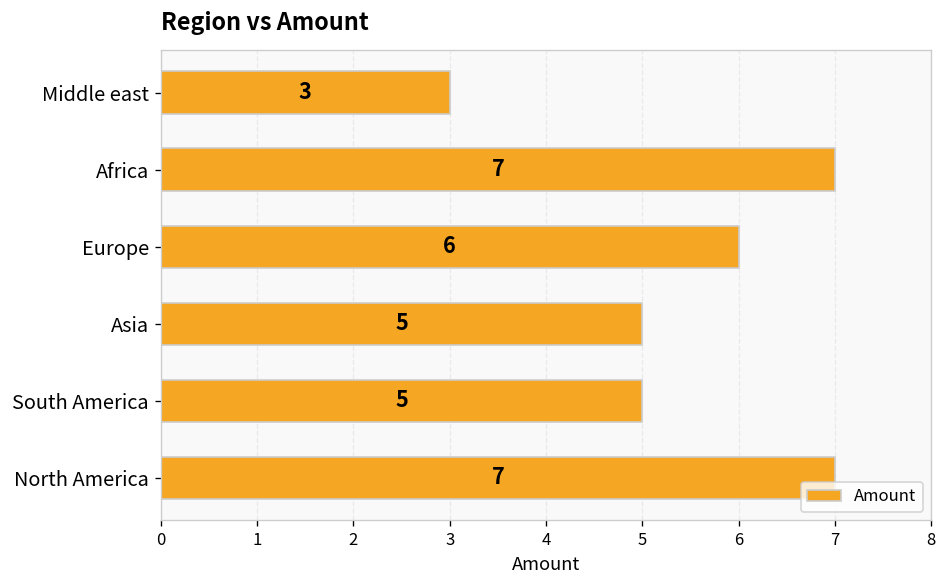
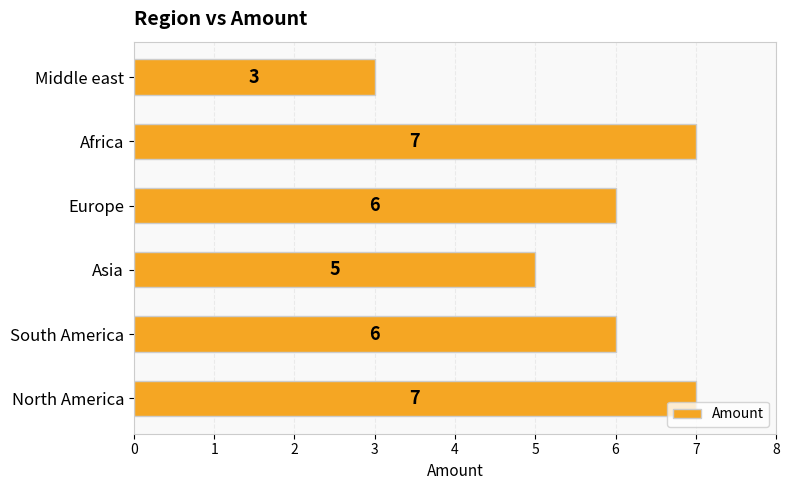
South America: 5 -> 6
